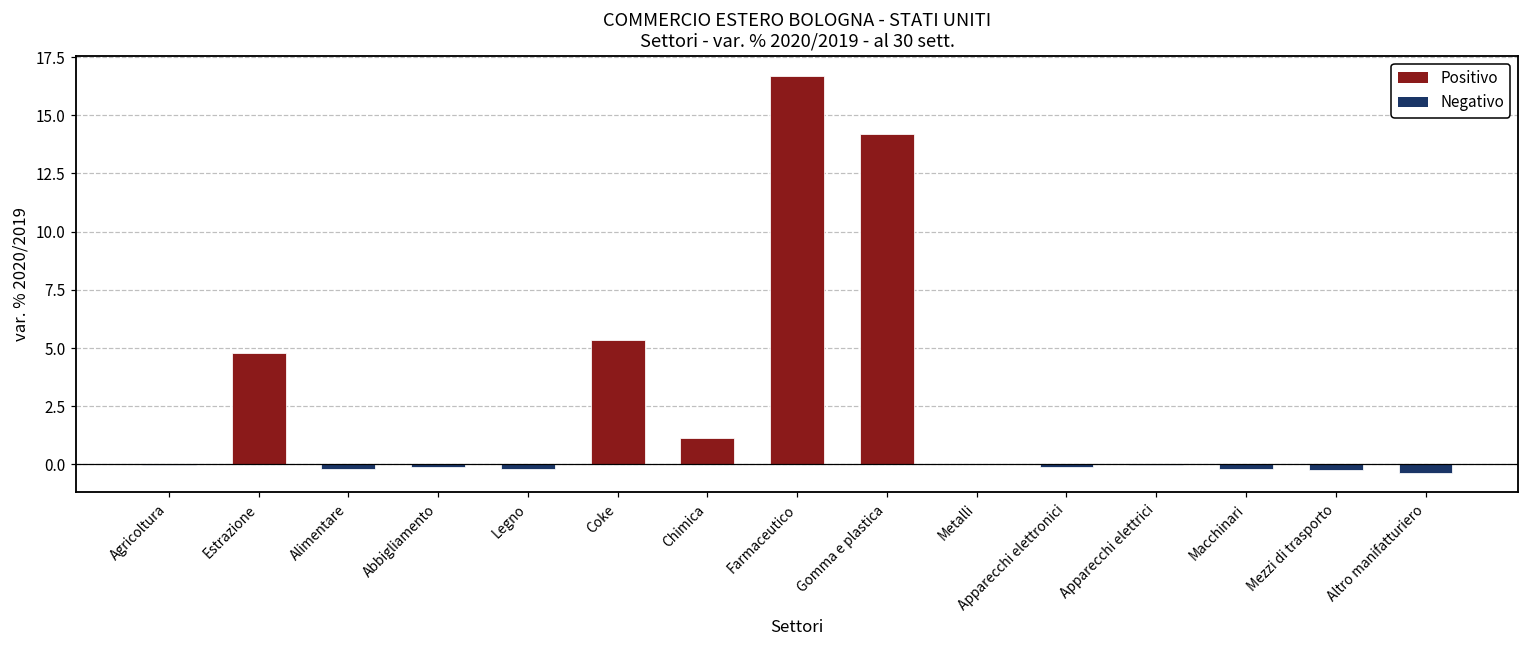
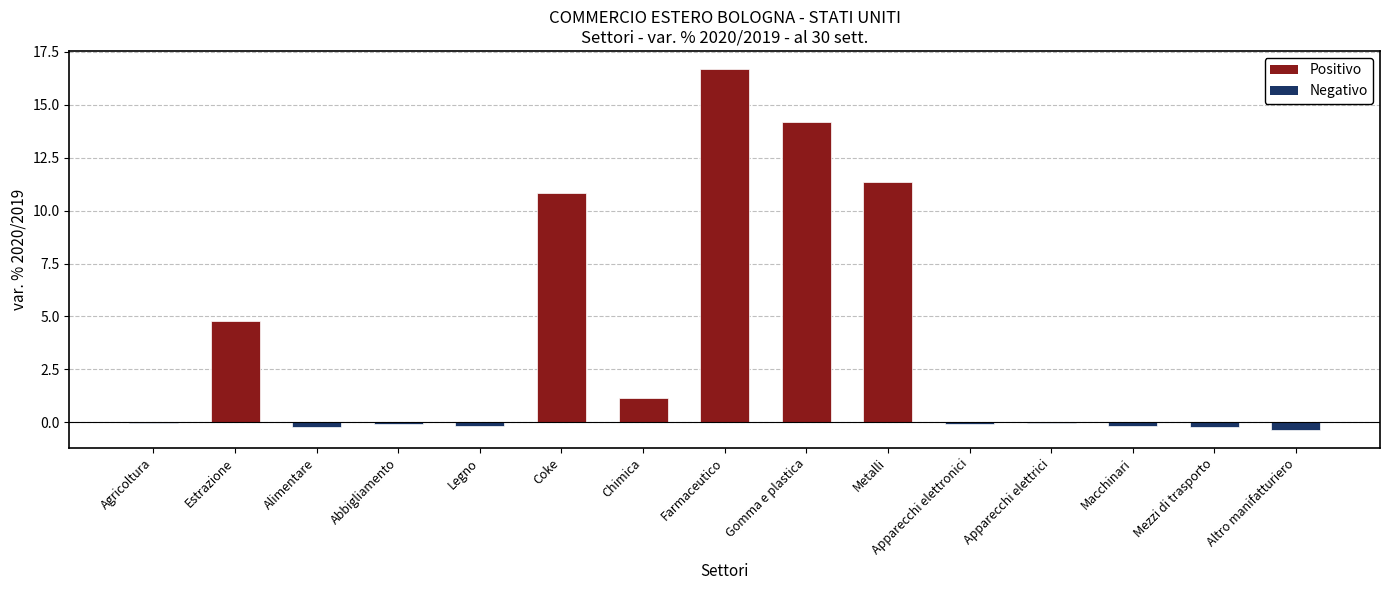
Coke: 5.3 -> 10.8
Metalli: 0.0 -> 11.3
